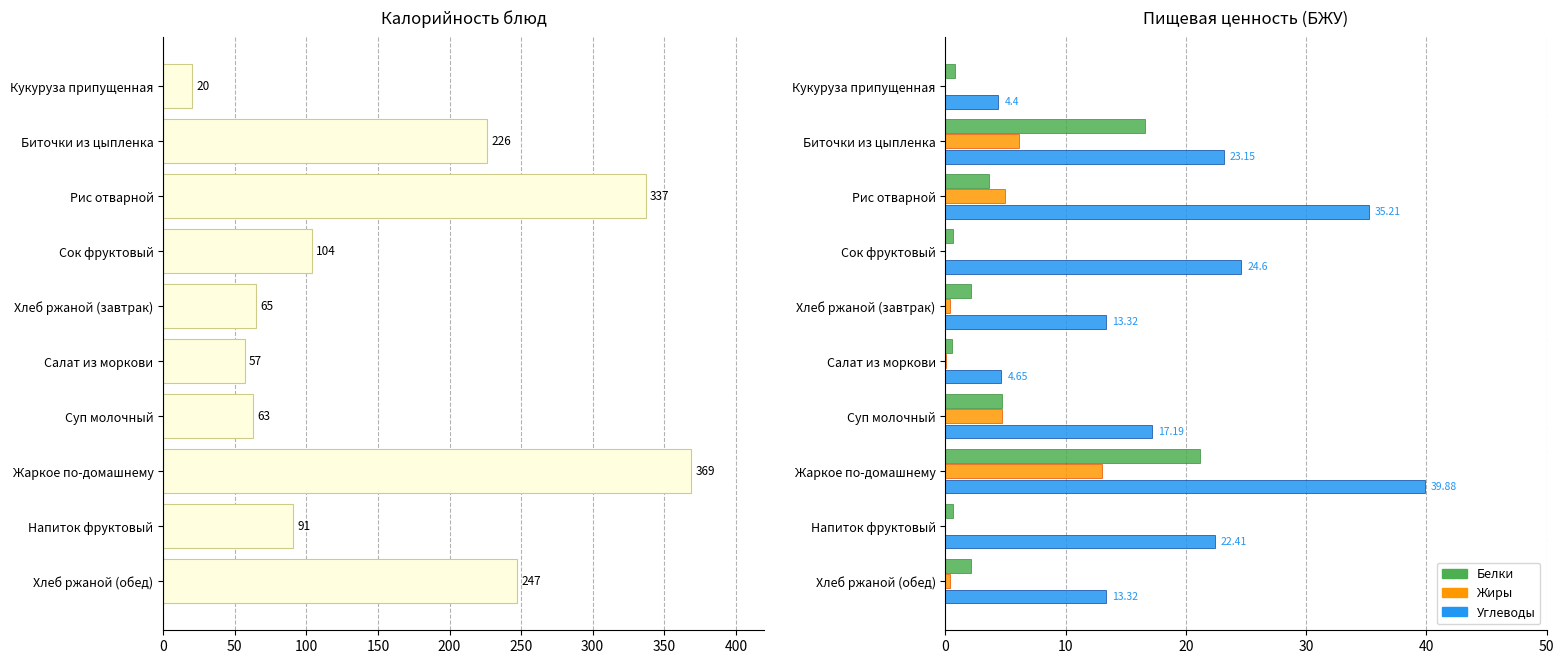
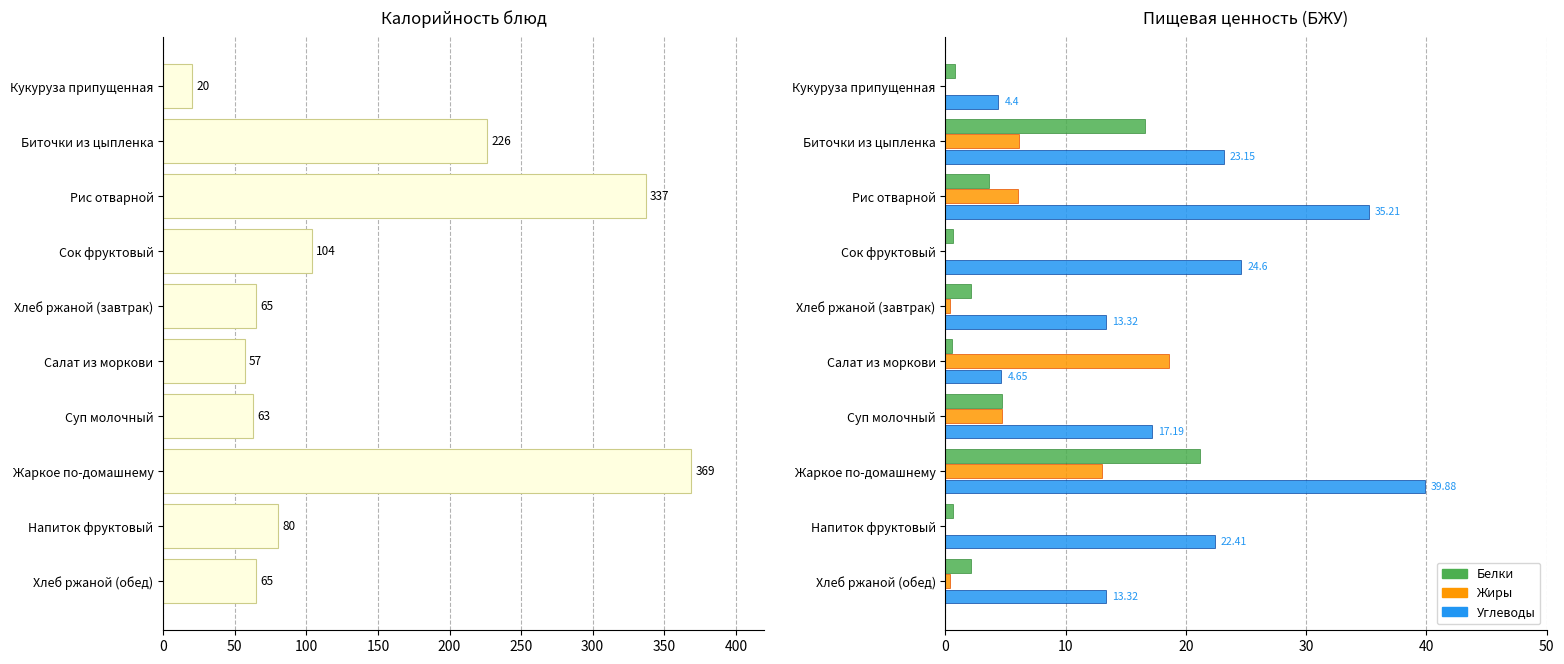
Калорийность блюд, Напиток фруктовый: 91 -> 80
Калорийность блюд, Хлеб ржаной (обед): 247 -> 65
Пищевая ценность (БЖУ), Рис отварной: 5.0 -> 6.1
Пищевая ценность (БЖУ), Салат из моркови: 0.0 -> 18.6
